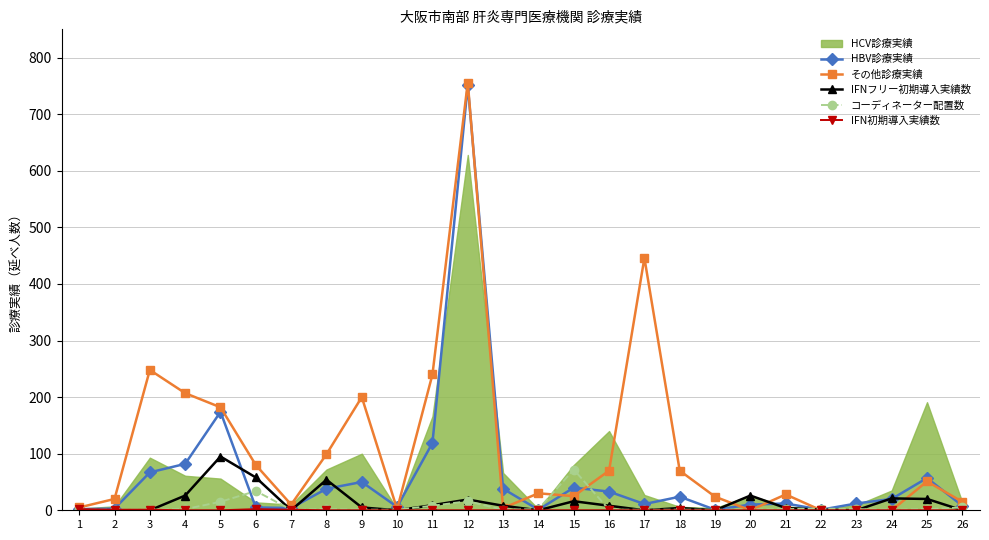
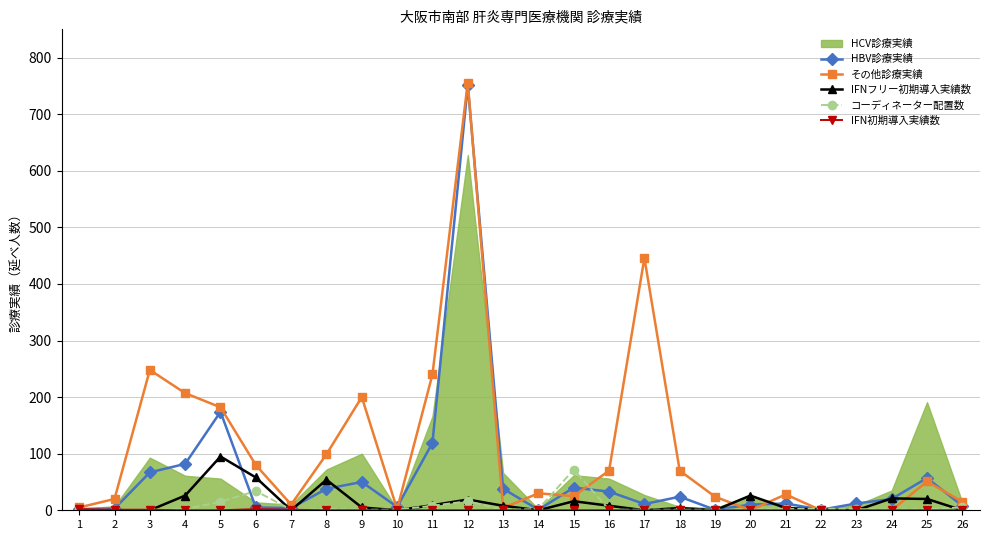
HCV診療実績, 15: 80 -> 60
HCV診療実績, 16: 140 -> 60
